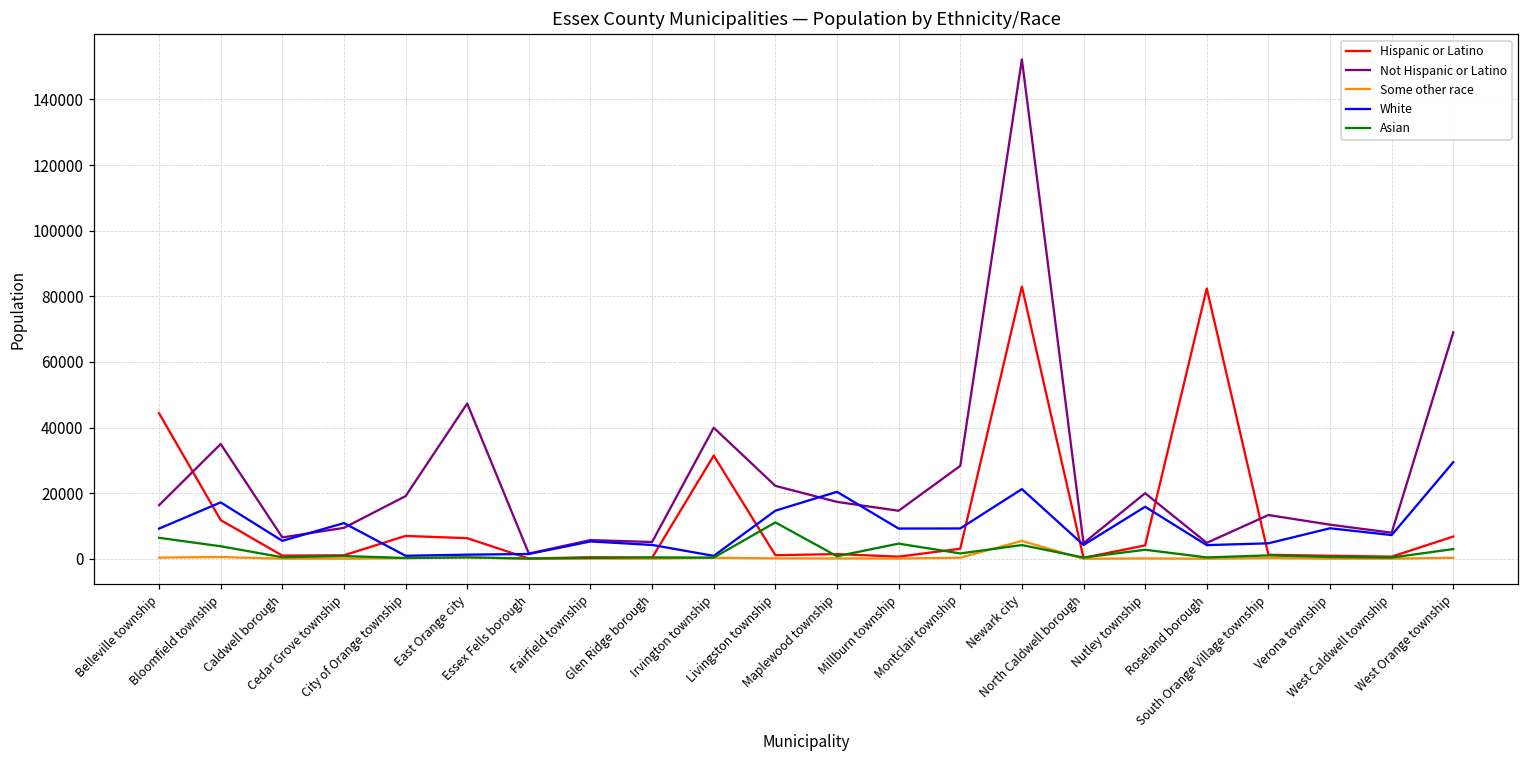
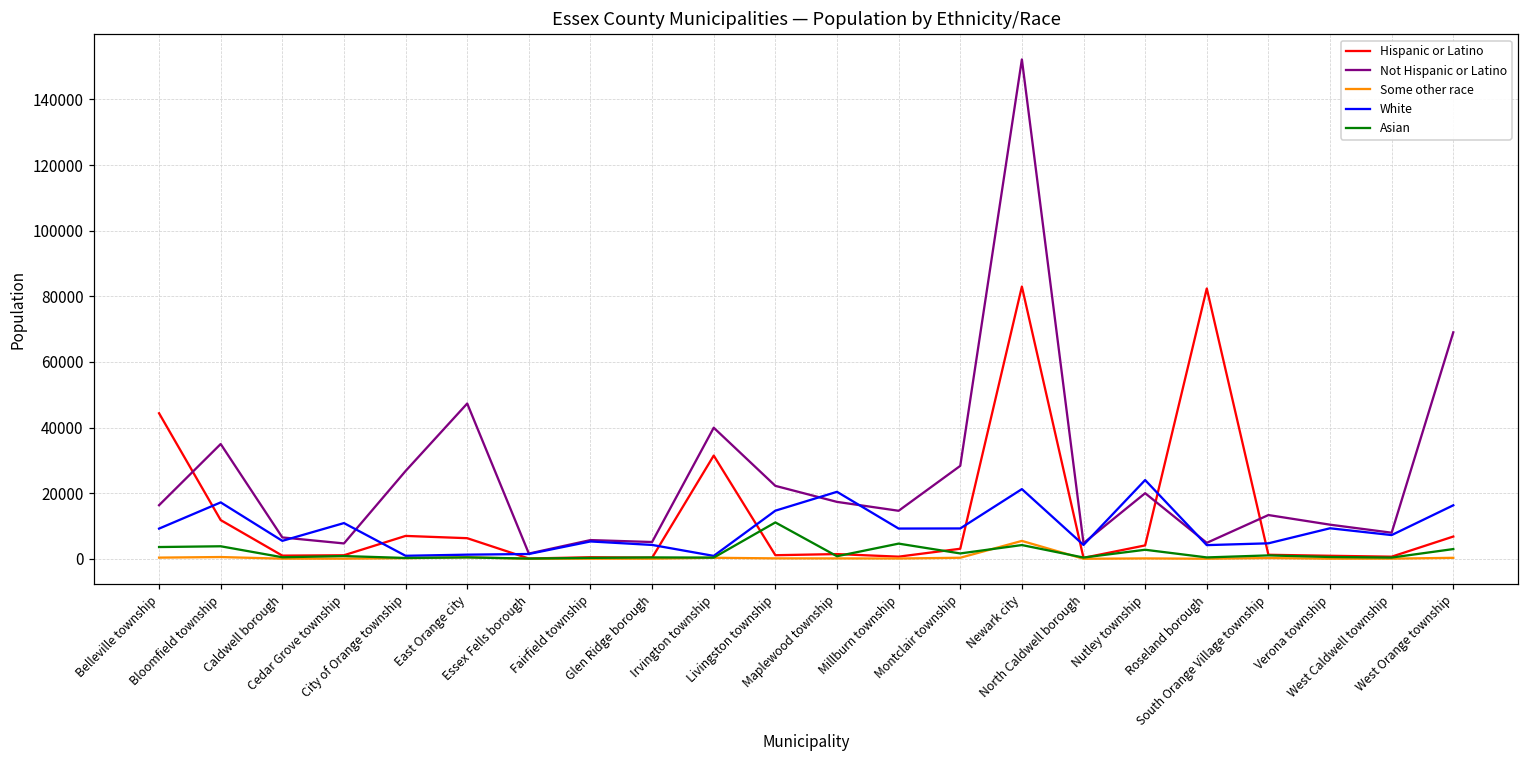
Asian, Belleville township: 6000 -> 4000
Not Hispanic or Latino, Cedar Grove township: 9000 -> 5000
Not Hispanic or Latino, City of Orange township: 19000 -> 27000
White, Nutley township: 16000 -> 24000
White, West Orange township: 29000 -> 16000
